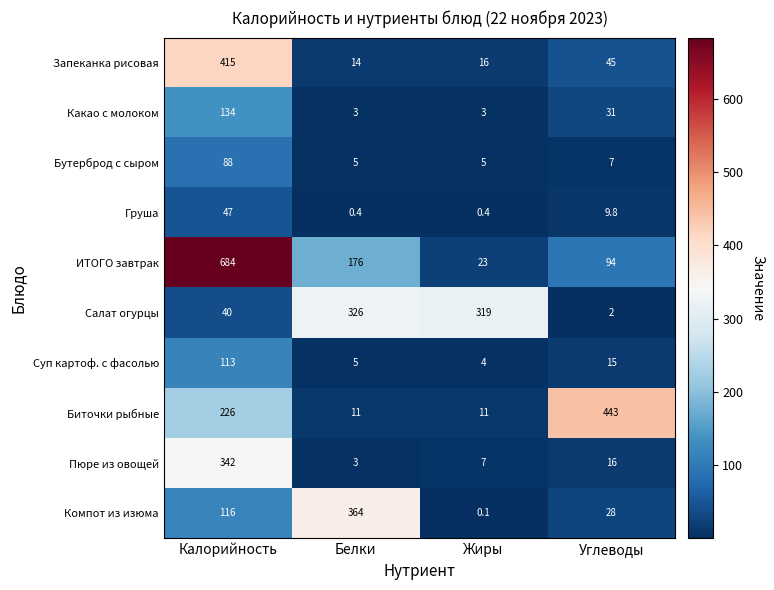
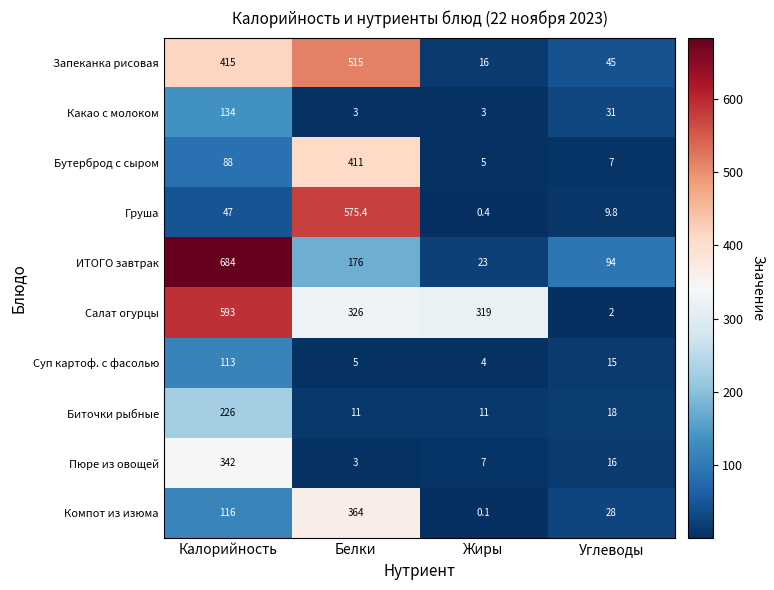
Запеканка рисовая, Белки: 14 -> 515
Бутерброд с сыром, Белки: 5 -> 411
Груша, Белки: 0.4 -> 575.4
Салат огурцы, Калорийность: 40 -> 593
Биточки рыбные, Углеводы: 443 -> 18
